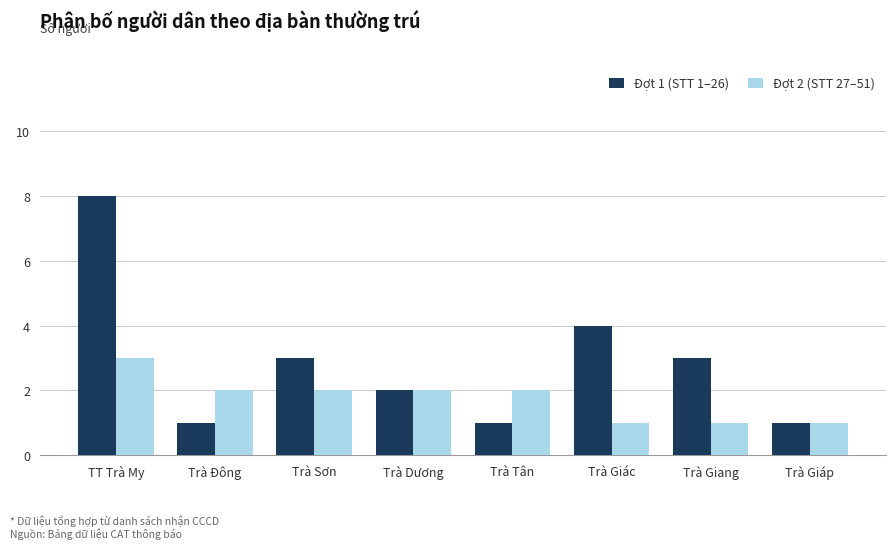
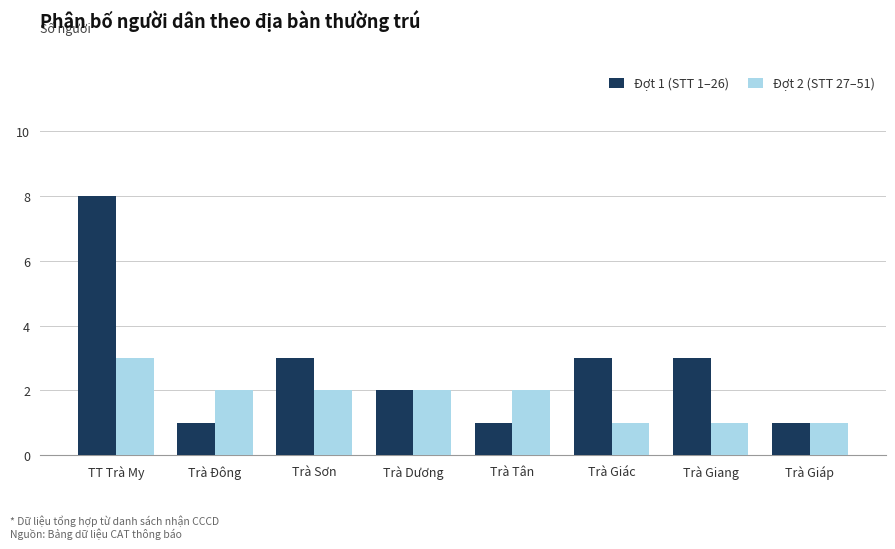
Đợt 1 (STT 1–26), Trà Giác: 4 -> 3
